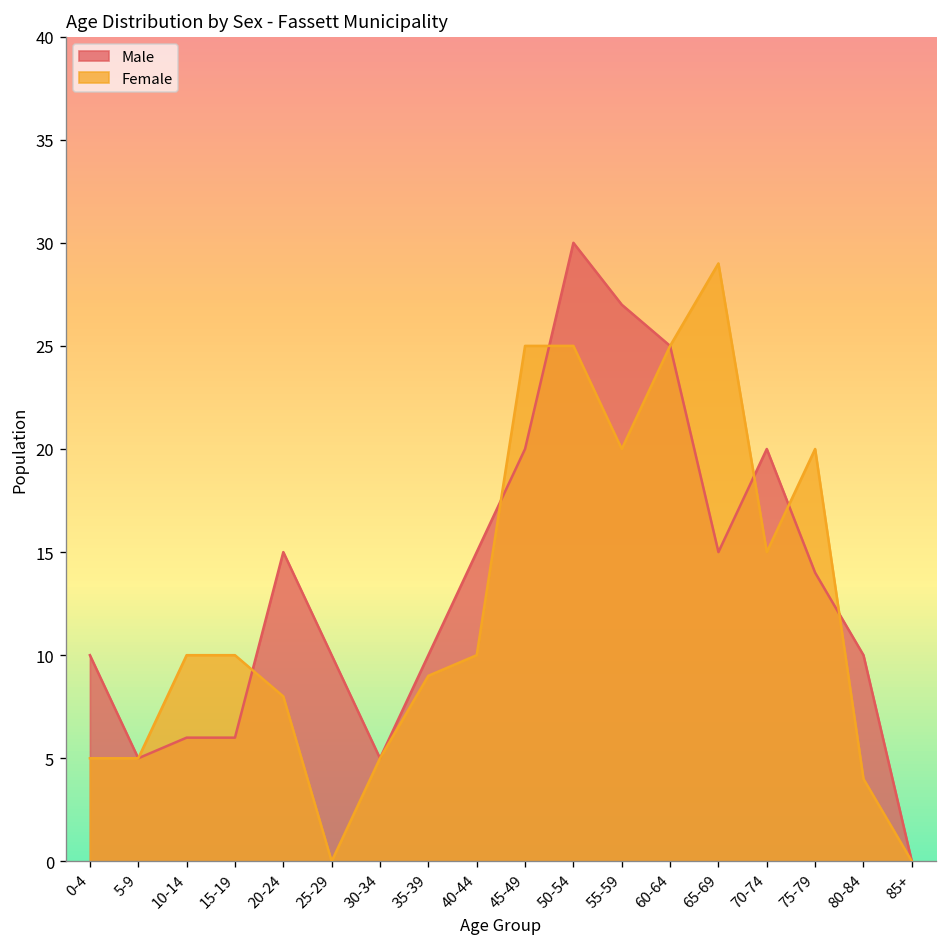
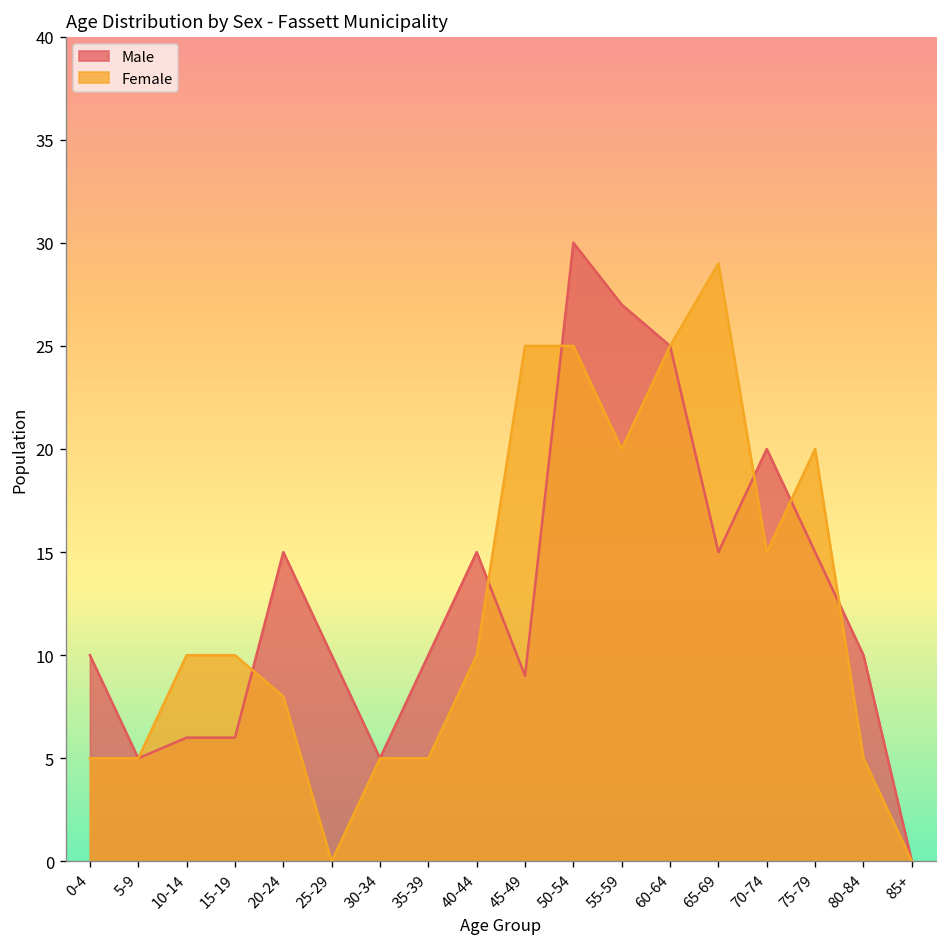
Female, 35-39: 9 -> 5
Male, 45-49: 20 -> 9
Male, 75-79: 14 -> 15
Female, 80-84: 4 -> 5
